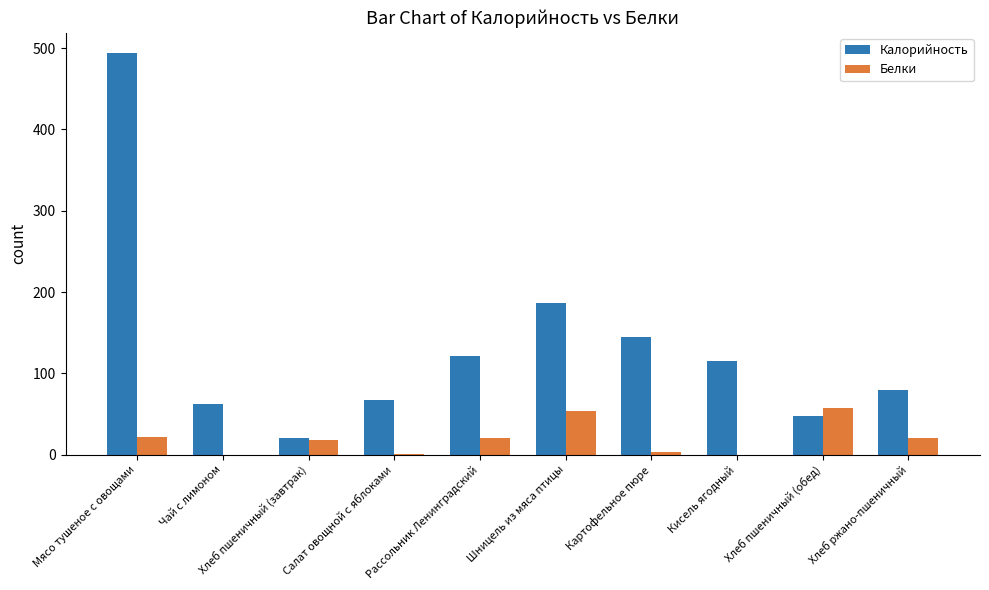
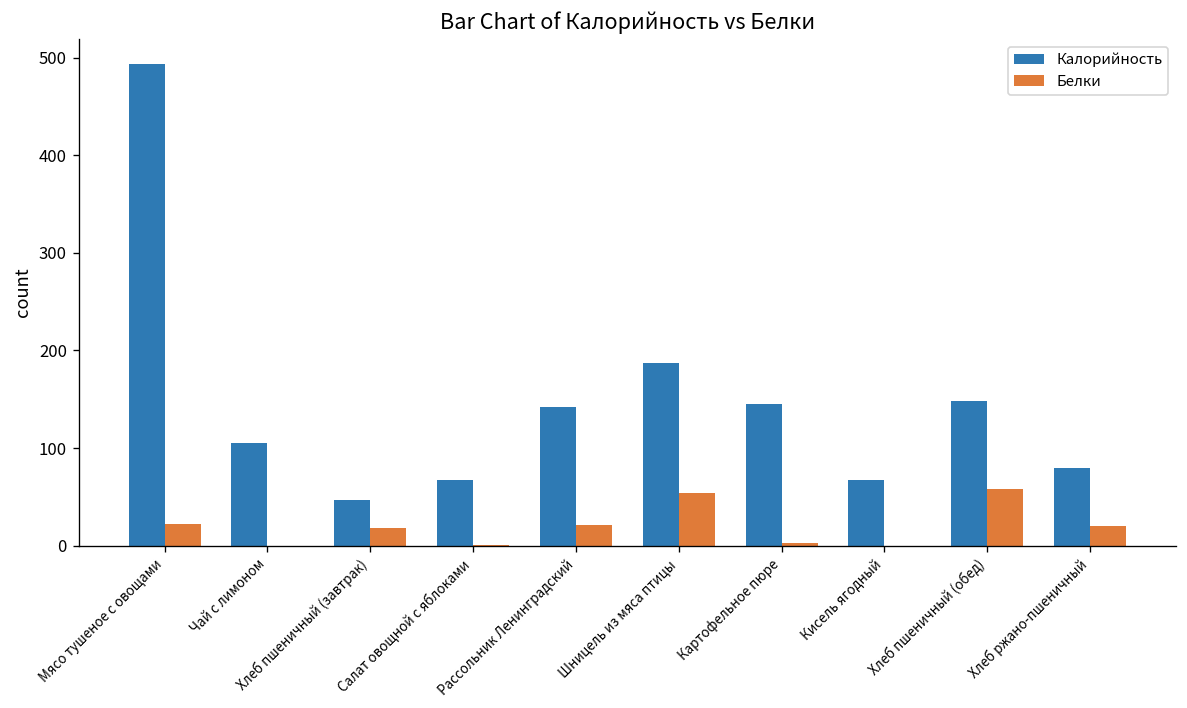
Калорийность, Чай с лимоном: 60 -> 110
Калорийность, Хлеб пшеничный (завтрак): 20 -> 50
Калорийность, Рассольник Ленинградский: 120 -> 140
Калорийность, Кисель ягодный: 120 -> 70
Калорийность, Хлеб пшеничный (обед): 50 -> 150
